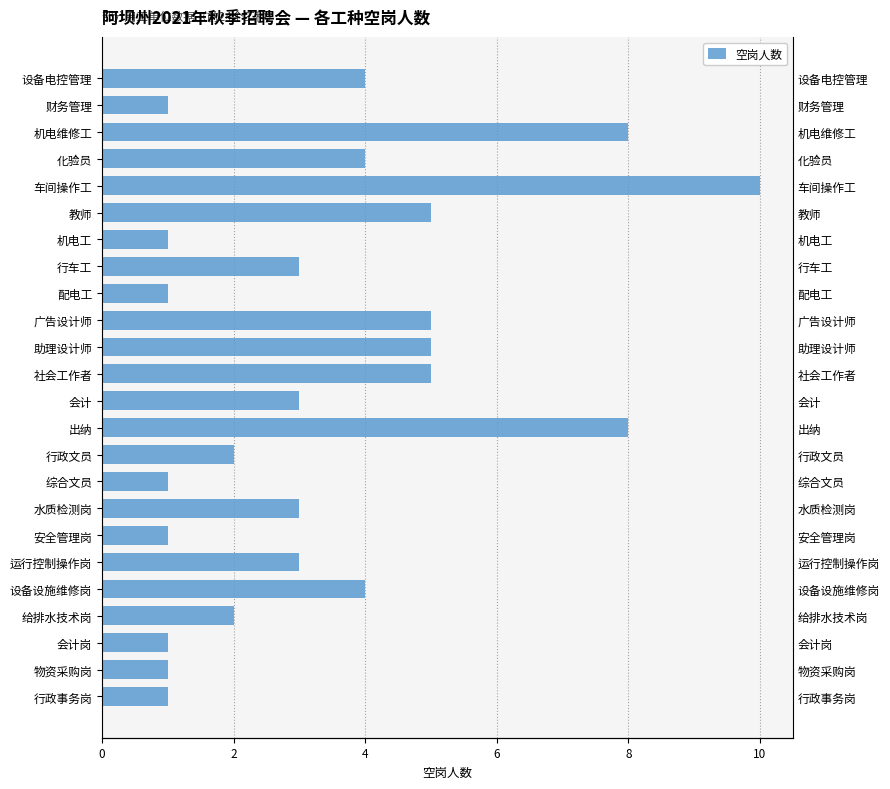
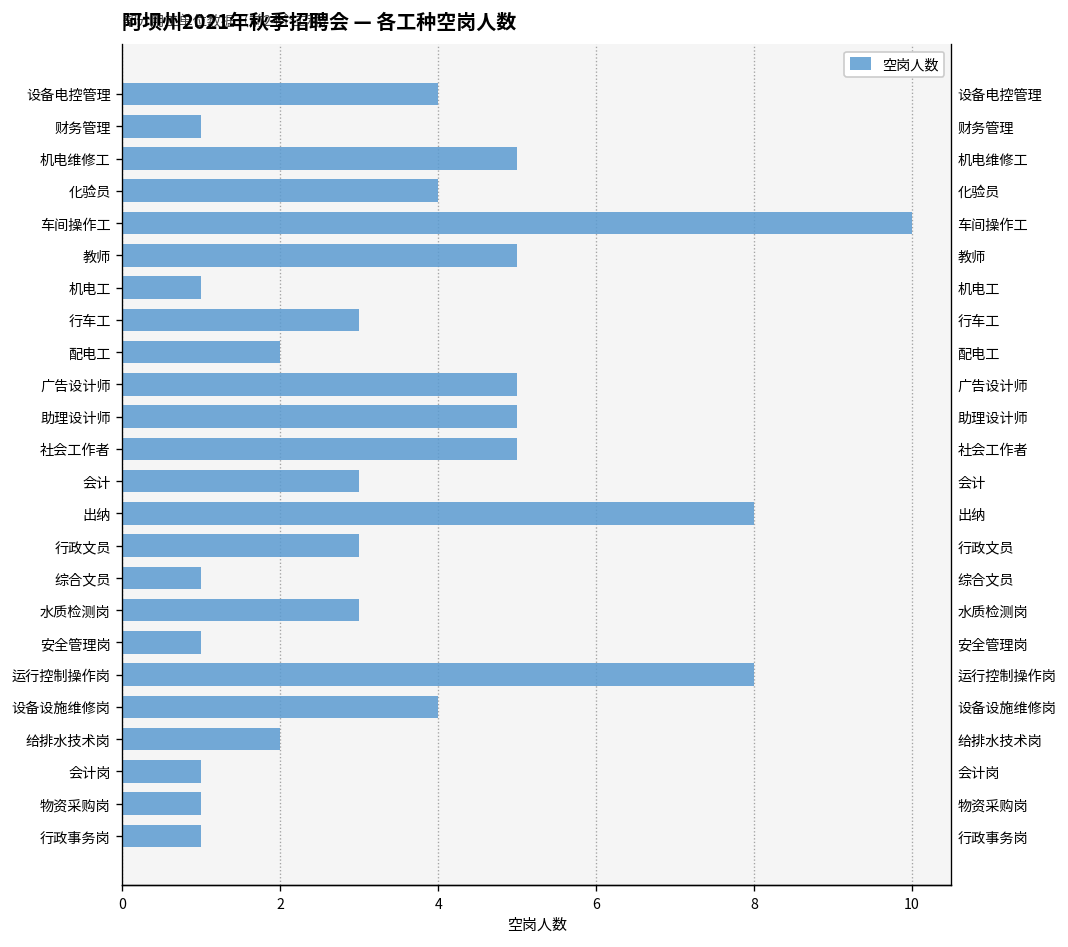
机电维修工: 8 -> 5
配电工: 1 -> 2
行政文员: 2 -> 3
运行控制操作岗: 3 -> 8
